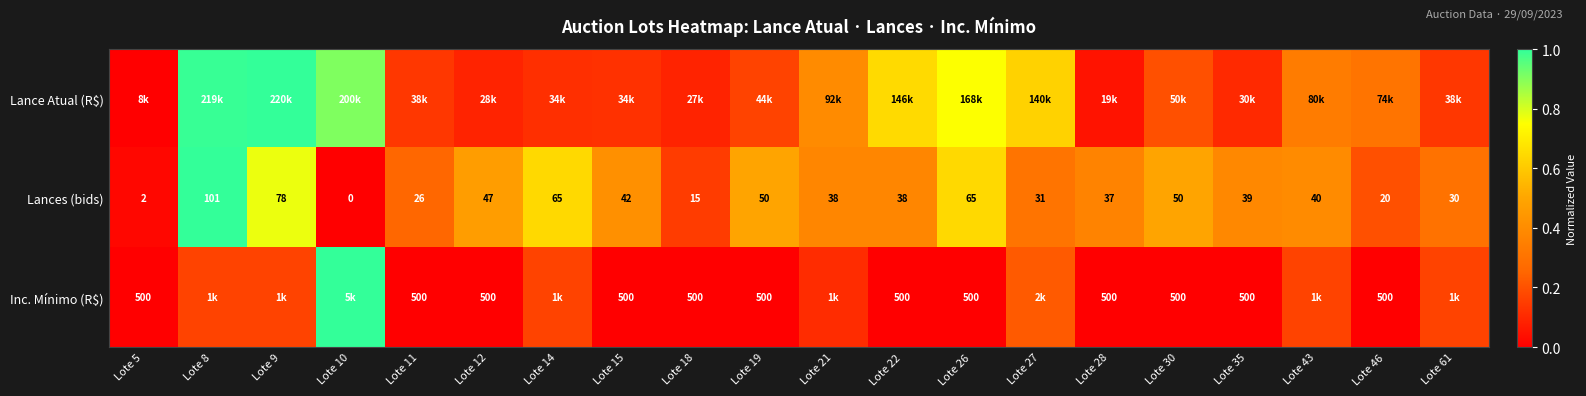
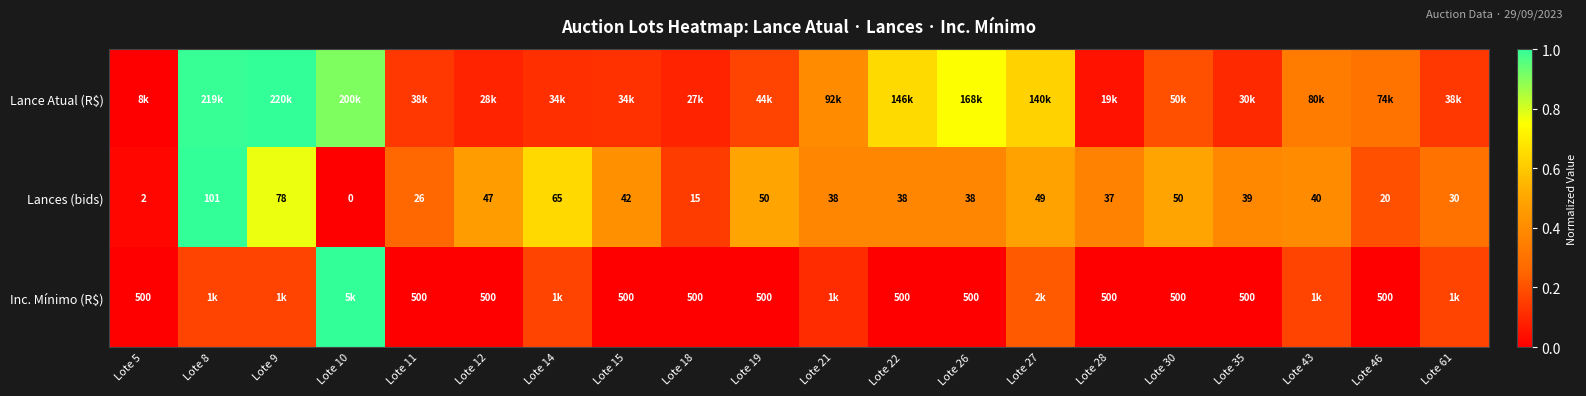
Lances (bids), Lote 26: 65 -> 38
Lances (bids), Lote 27: 31 -> 49
